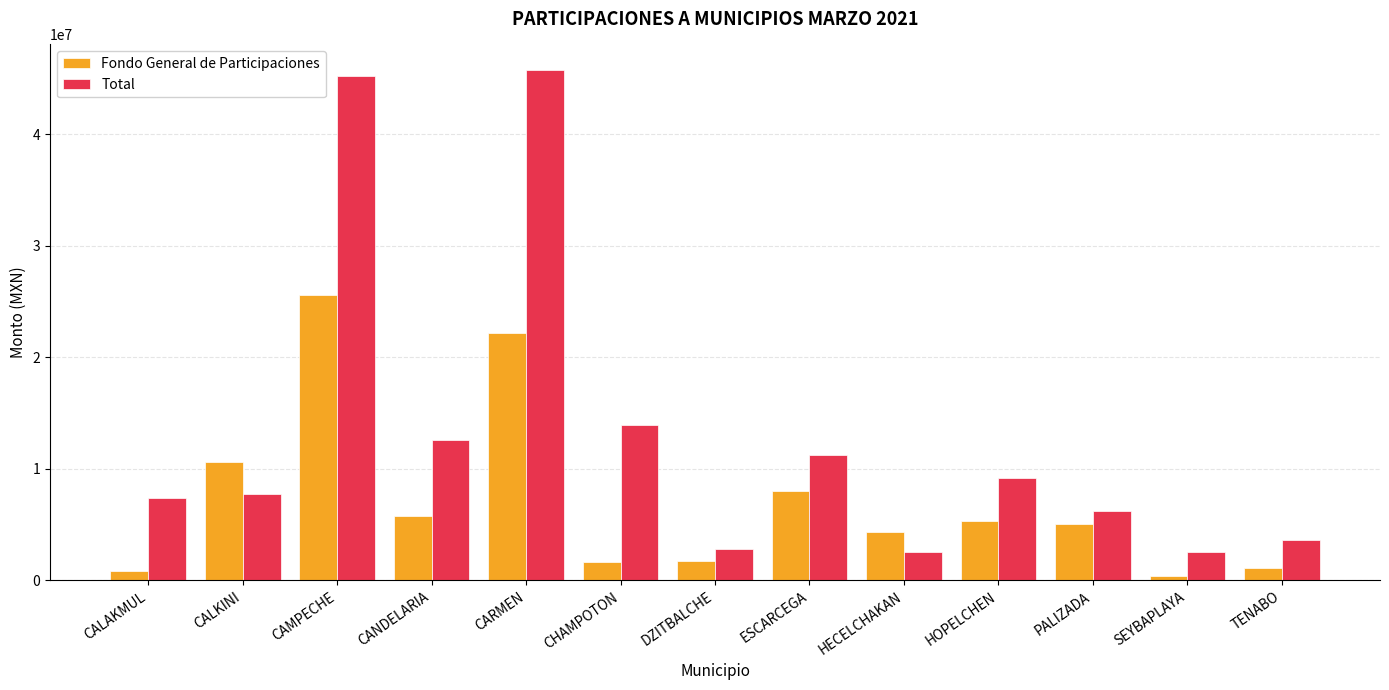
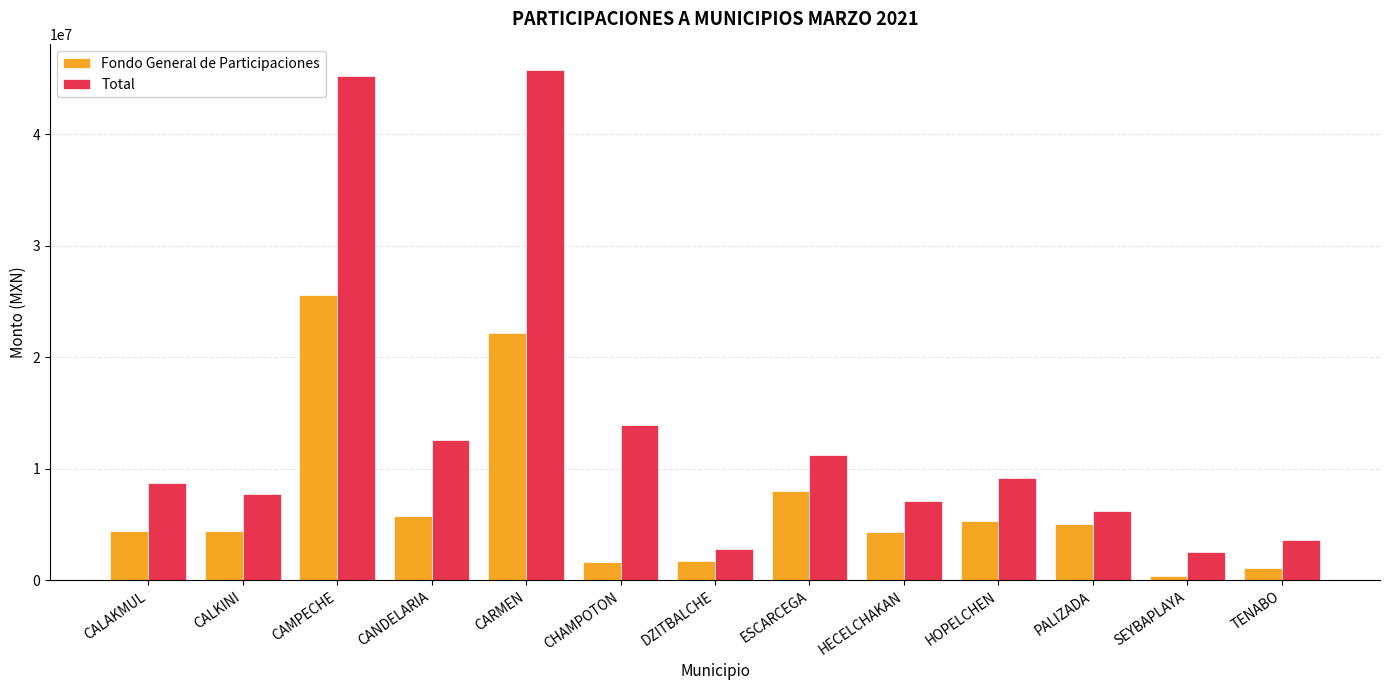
Fondo General de Participaciones, CALAKMUL: 800000 -> 4400000
Total, CALAKMUL: 7400000 -> 8700000
Fondo General de Participaciones, CALKINI: 10700000 -> 4500000
Total, HECELCHAKAN: 2600000 -> 7100000
